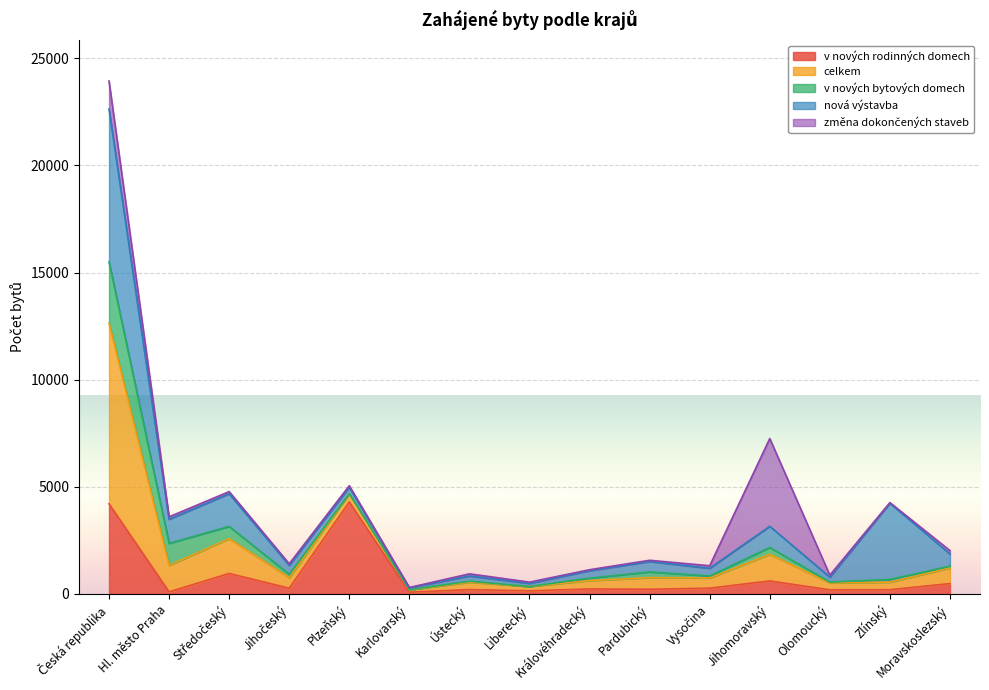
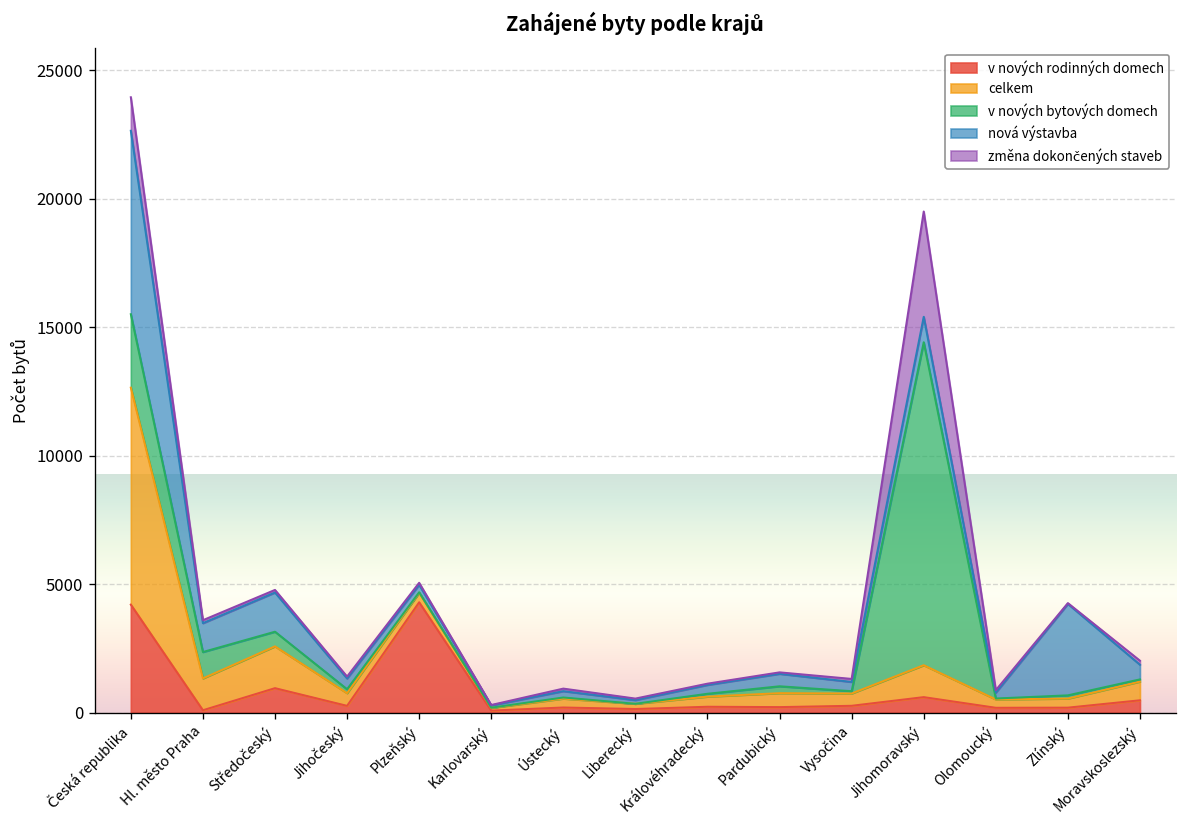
v nových bytových domech, Jihomoravský: 300 -> 12600
